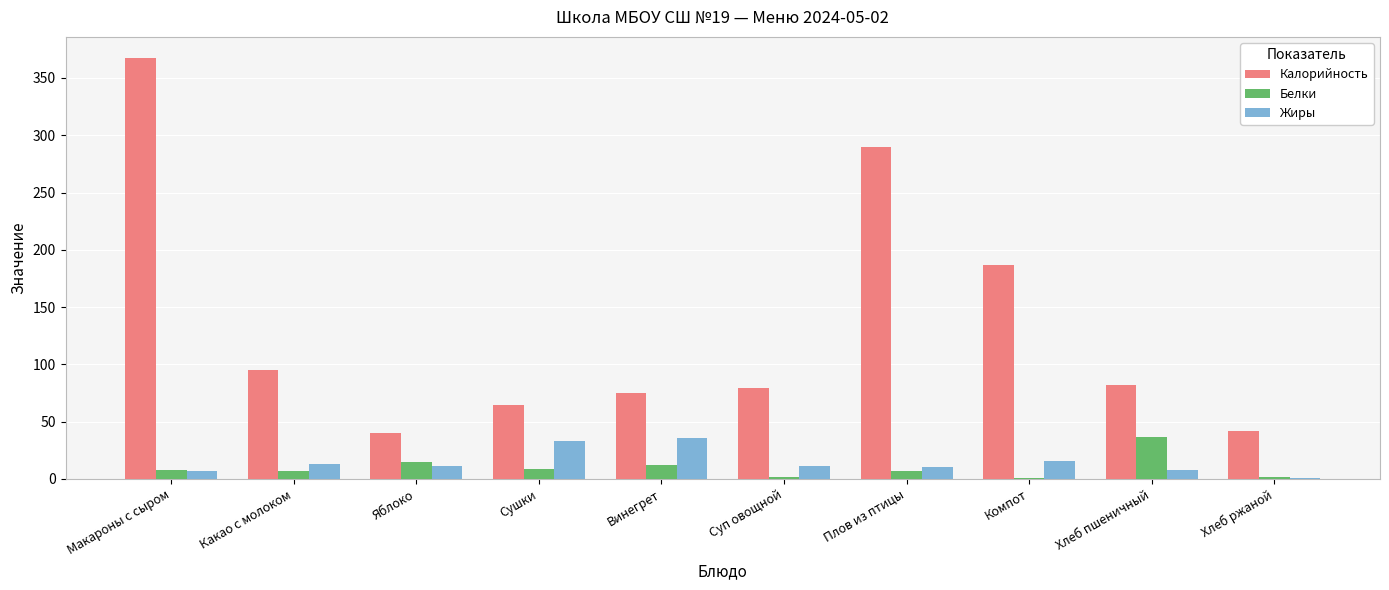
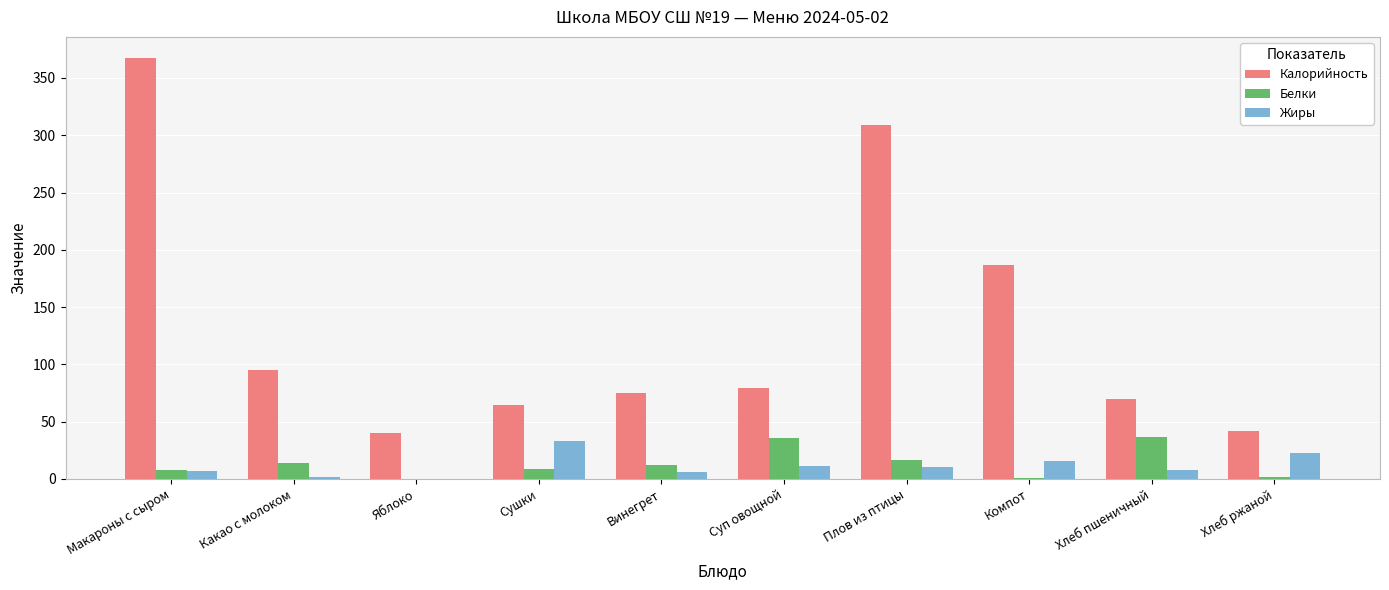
Белки, Какао с молоком: 7 -> 14
Жиры, Какао с молоком: 13 -> 1
Белки, Яблоко: 15 -> 0
Жиры, Яблоко: 11 -> 0
Жиры, Винегрет: 36 -> 6
Белки, Суп овощной: 1 -> 36
Калорийность, Плов из птицы: 290 -> 309
Белки, Плов из птицы: 7 -> 17
Калорийность, Хлеб пшеничный: 82 -> 70
Жиры, Хлеб ржаной: 0 -> 23
